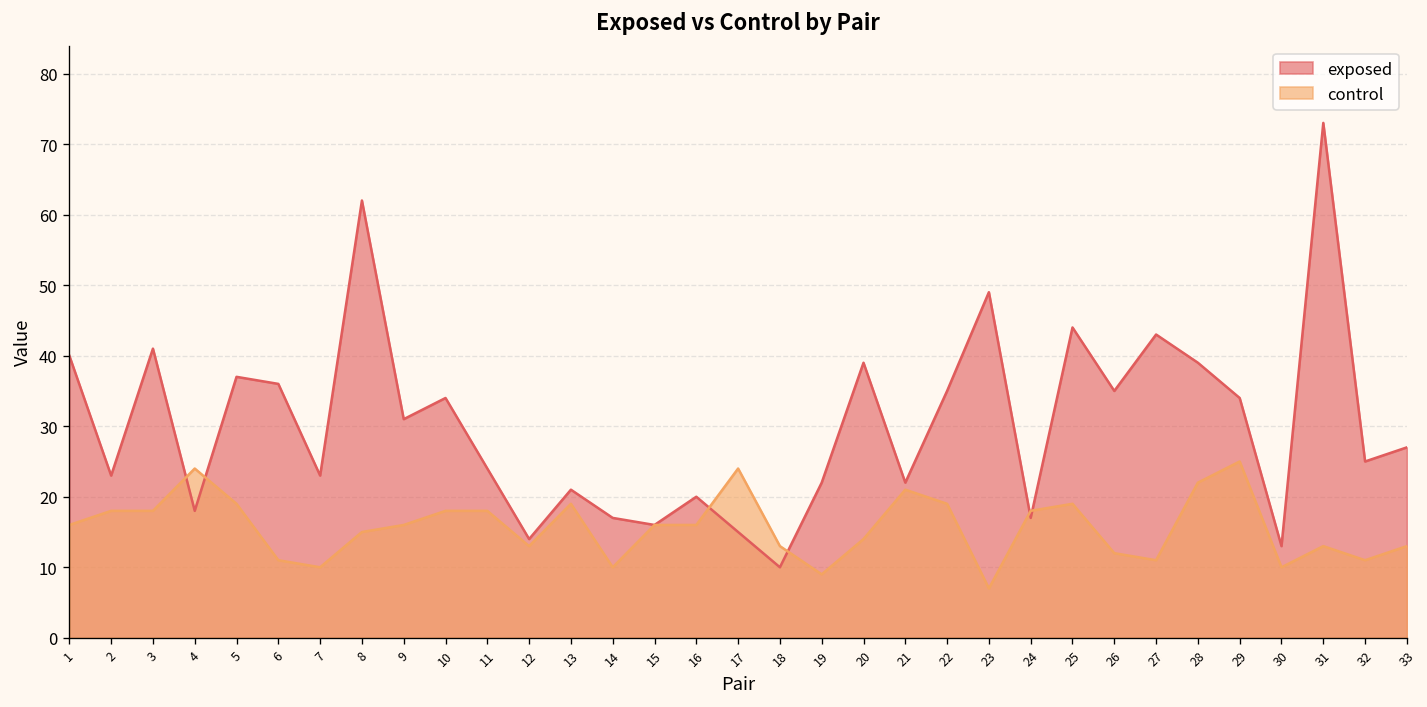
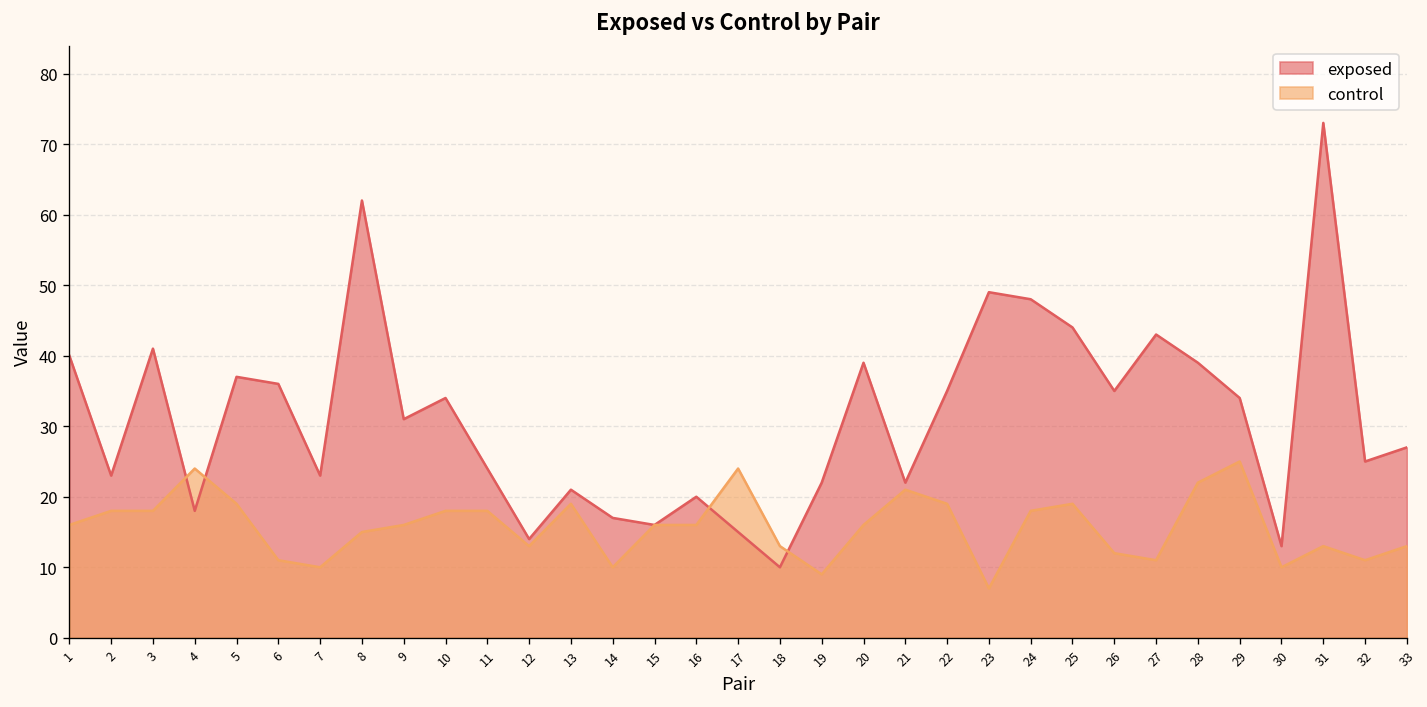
control, 20: 14 -> 16
exposed, 24: 17 -> 48
